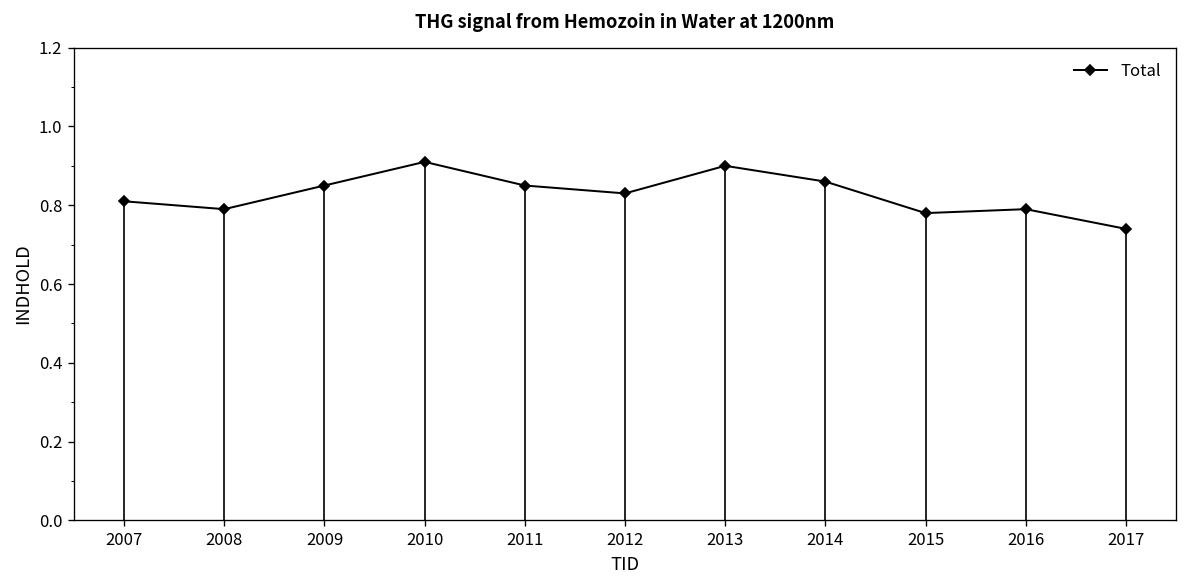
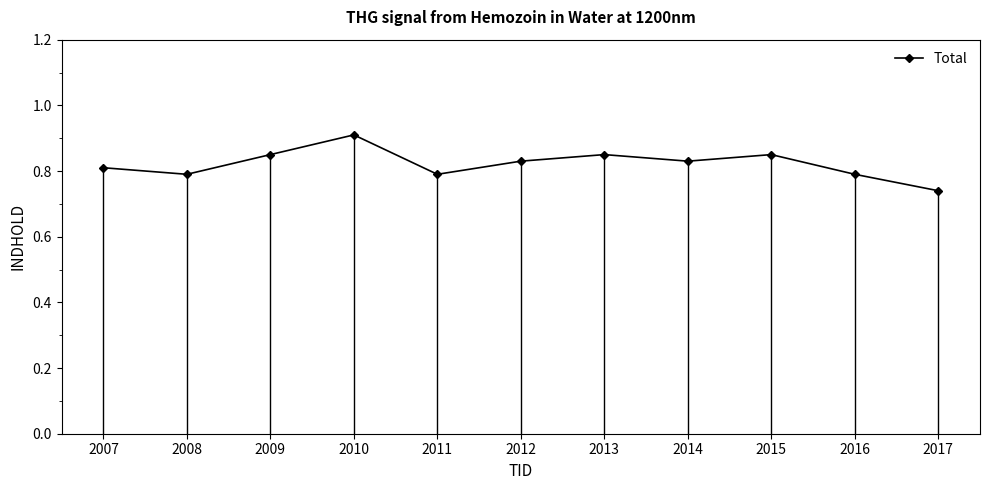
2011: 0.85 -> 0.79
2013: 0.90 -> 0.85
2014: 0.86 -> 0.83
2015: 0.78 -> 0.85
